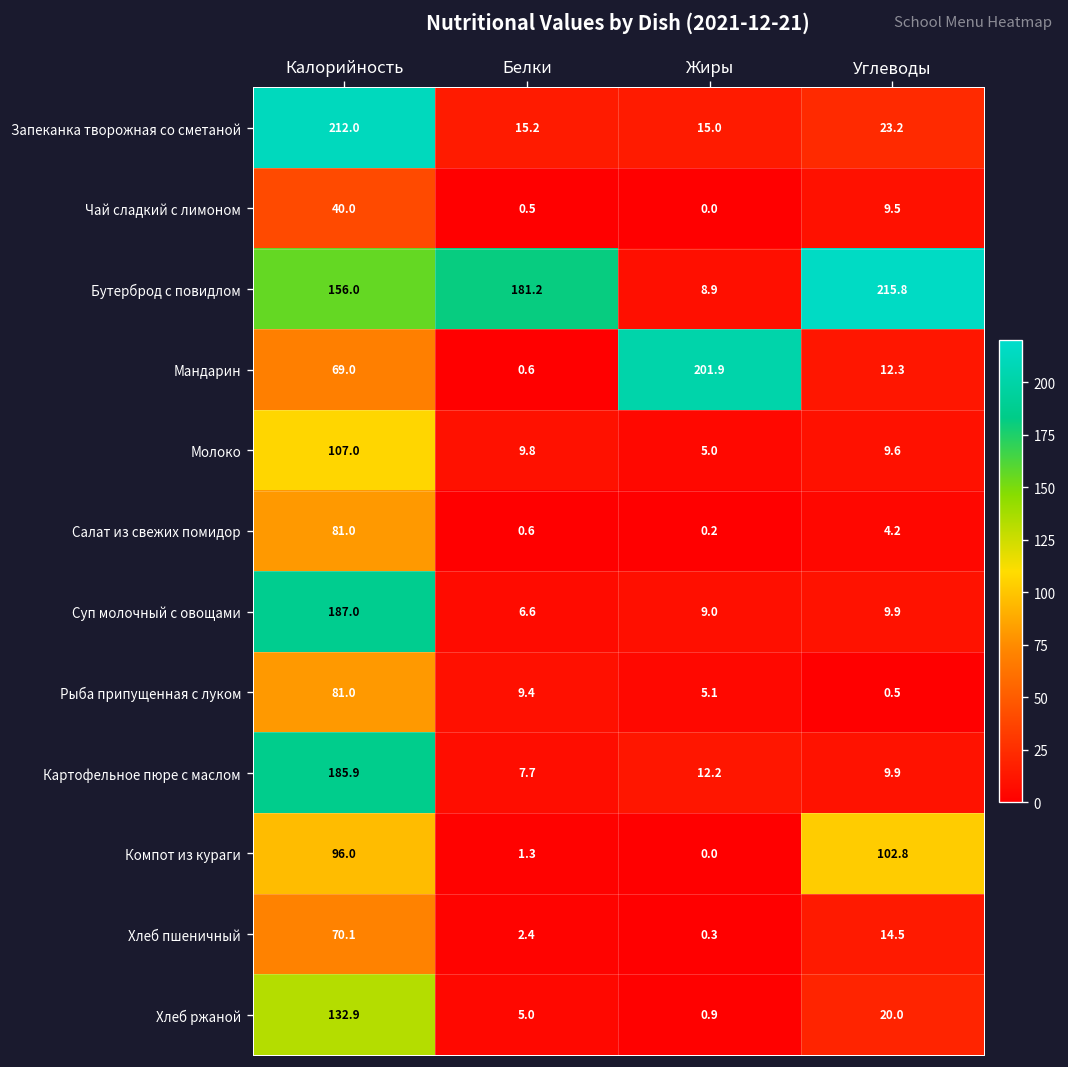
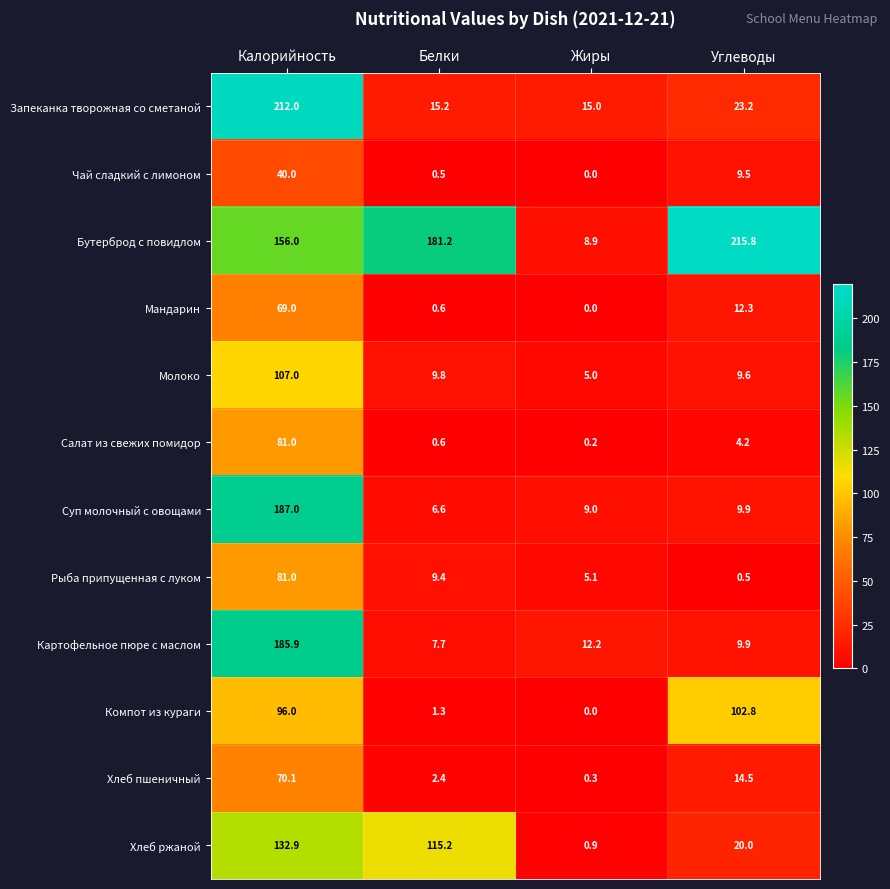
Мандарин, Жиры: 201.9 -> 0.0
Хлеб ржаной, Белки: 5.0 -> 115.2
